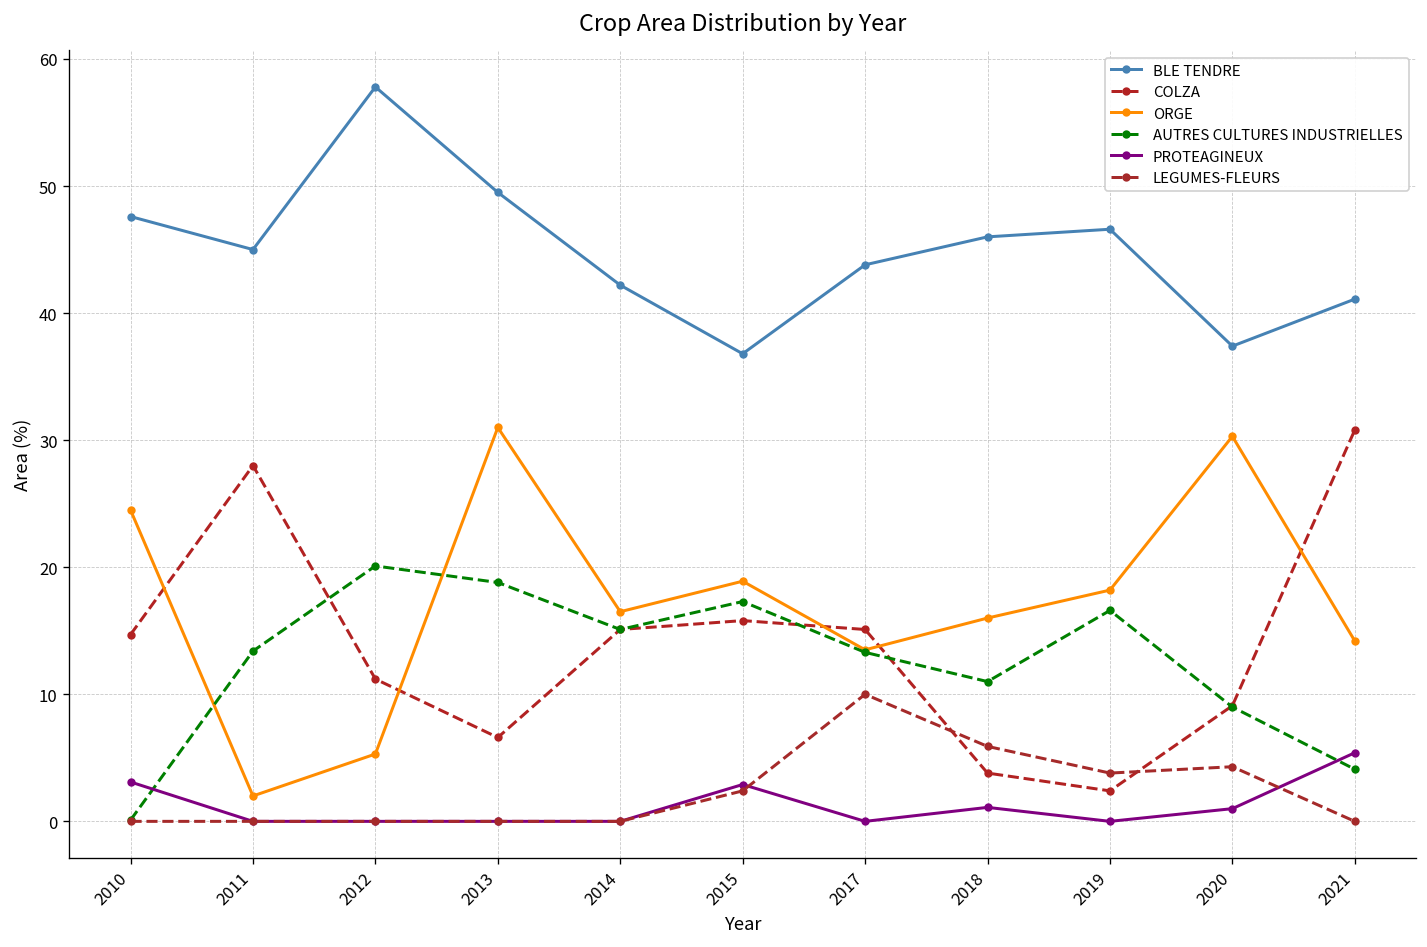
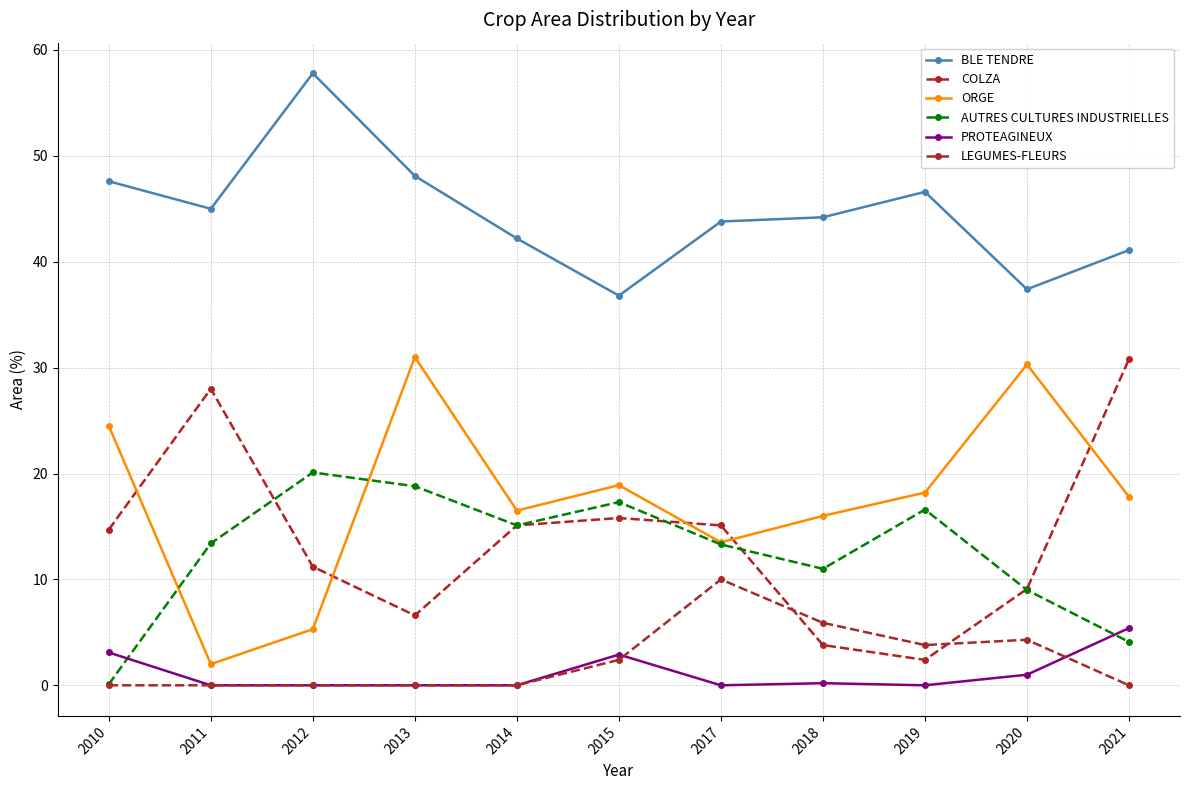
BLE TENDRE, 2013: 49.5 -> 48.1
BLE TENDRE, 2018: 46.0 -> 44.2
PROTEAGINEUX, 2018: 1.1 -> 0.2
ORGE, 2021: 14.2 -> 17.8
